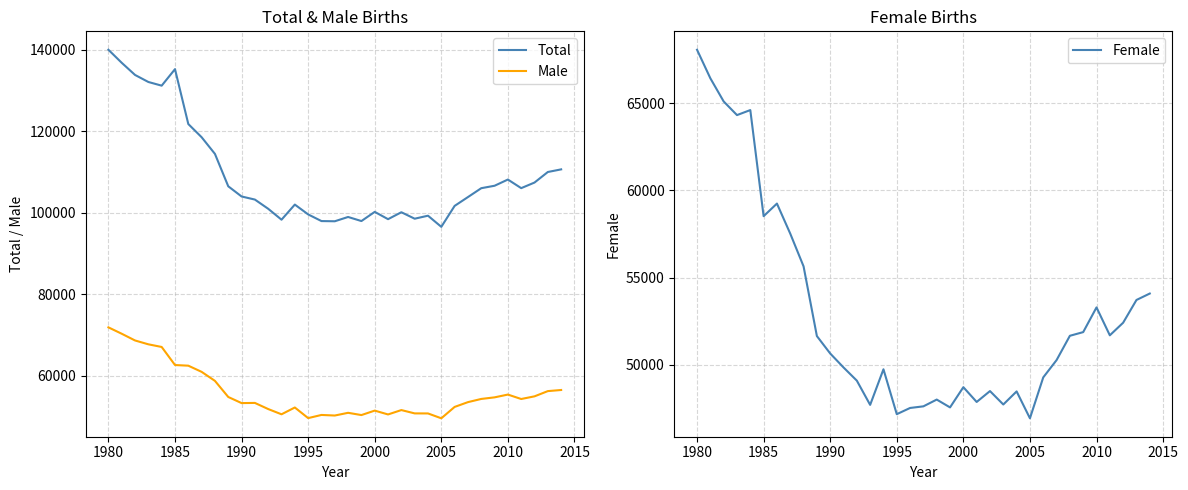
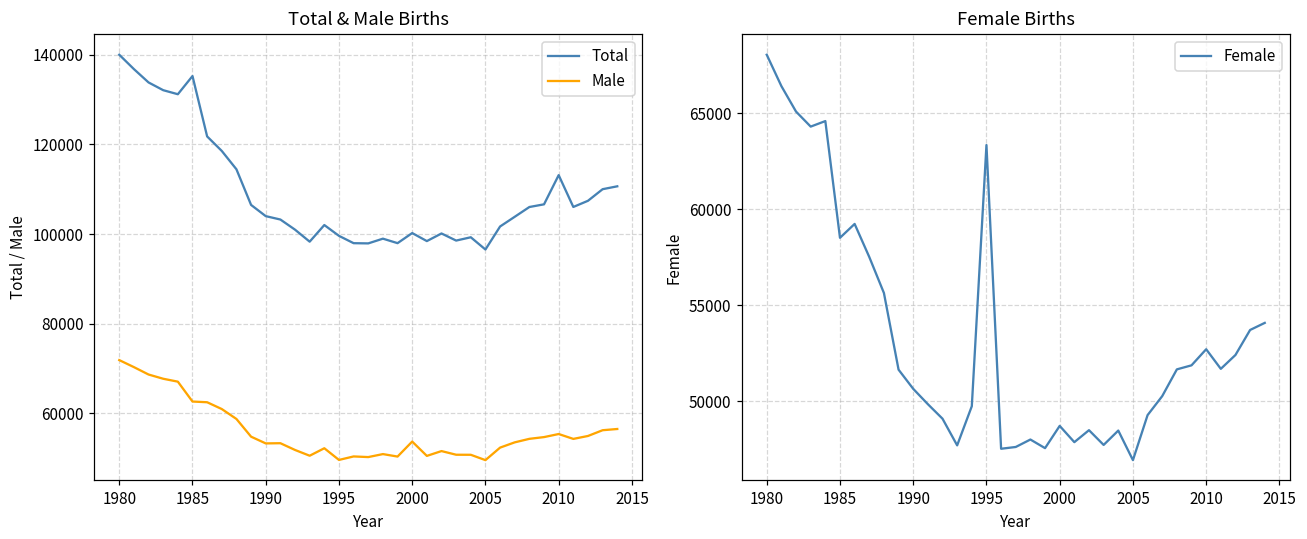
Total & Male Births, Male, 2000: 51000 -> 54000
Total & Male Births, Total, 2010: 108000 -> 113000
Female Births, 1995: 47200 -> 63400
Female Births, 2010: 53300 -> 52700
